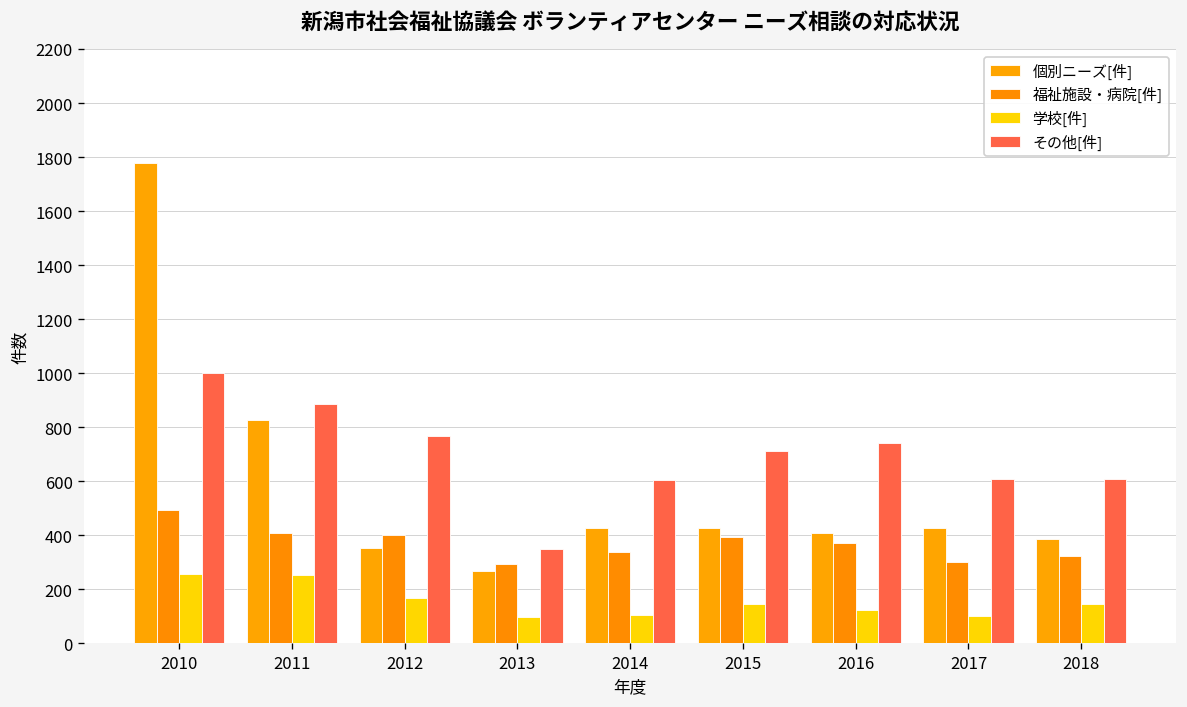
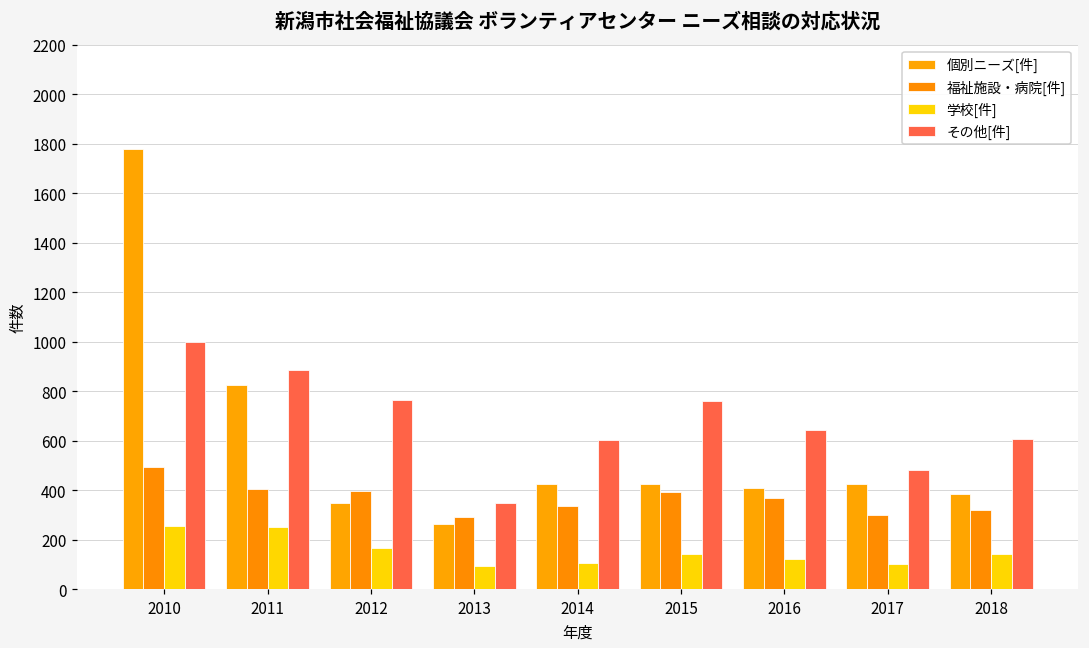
その他[件], 2015: 710 -> 760
その他[件], 2016: 740 -> 640
その他[件], 2017: 610 -> 480
